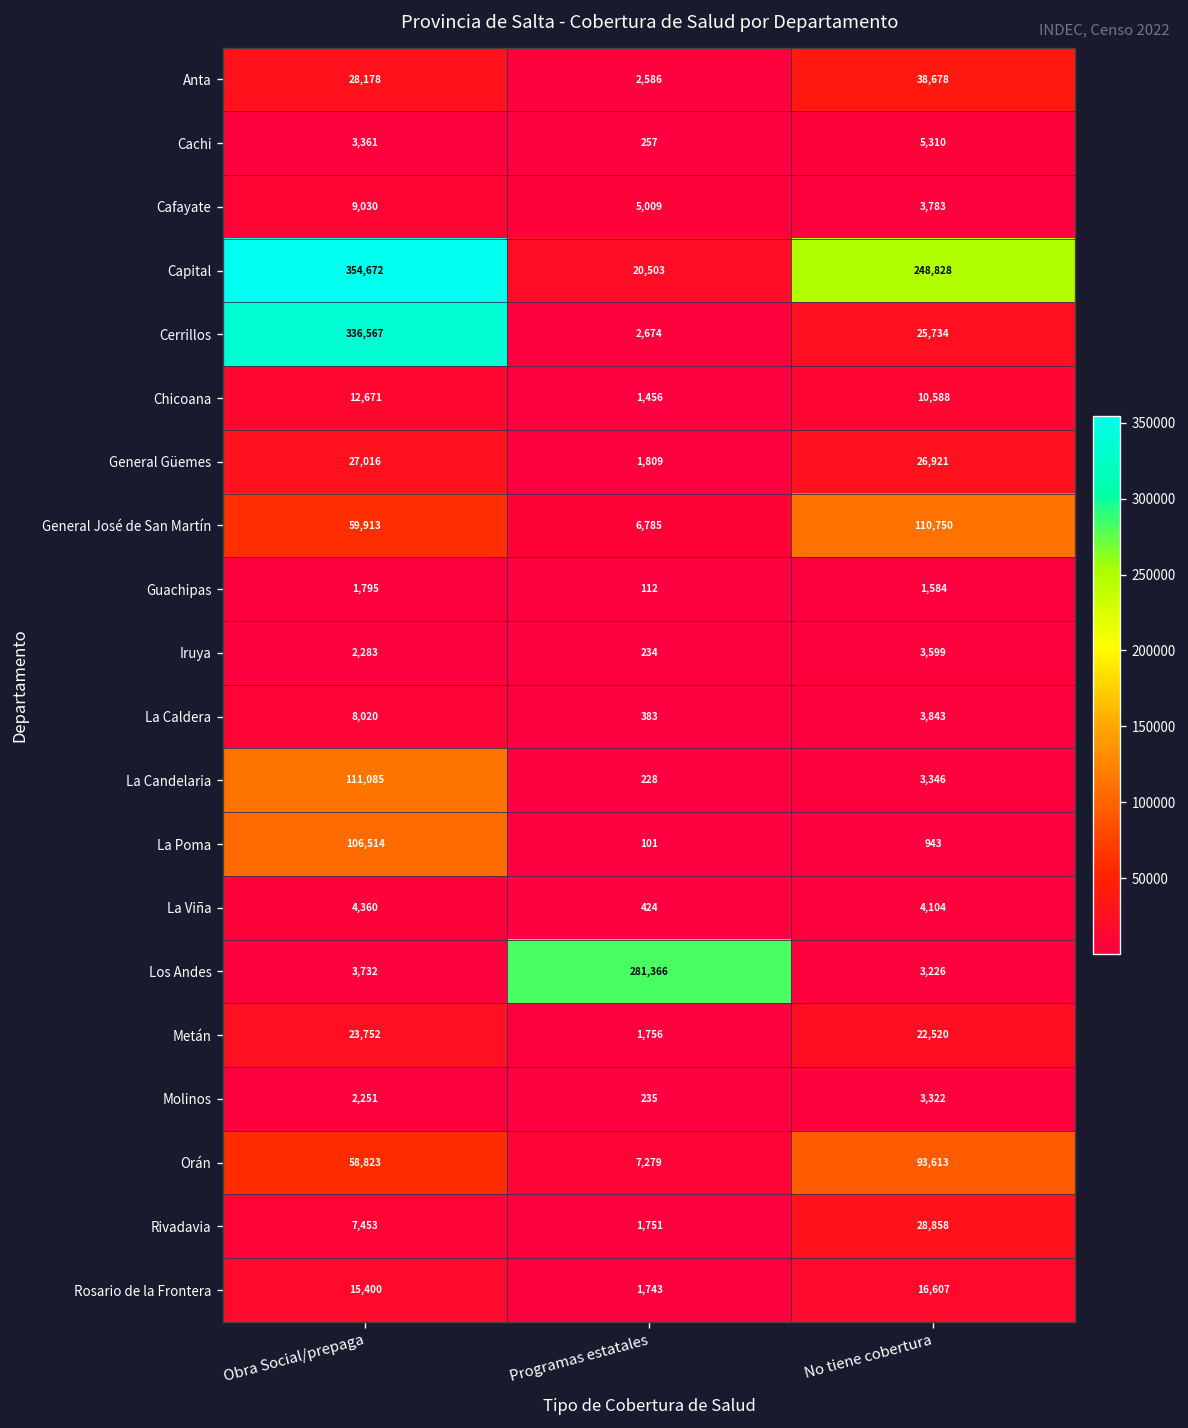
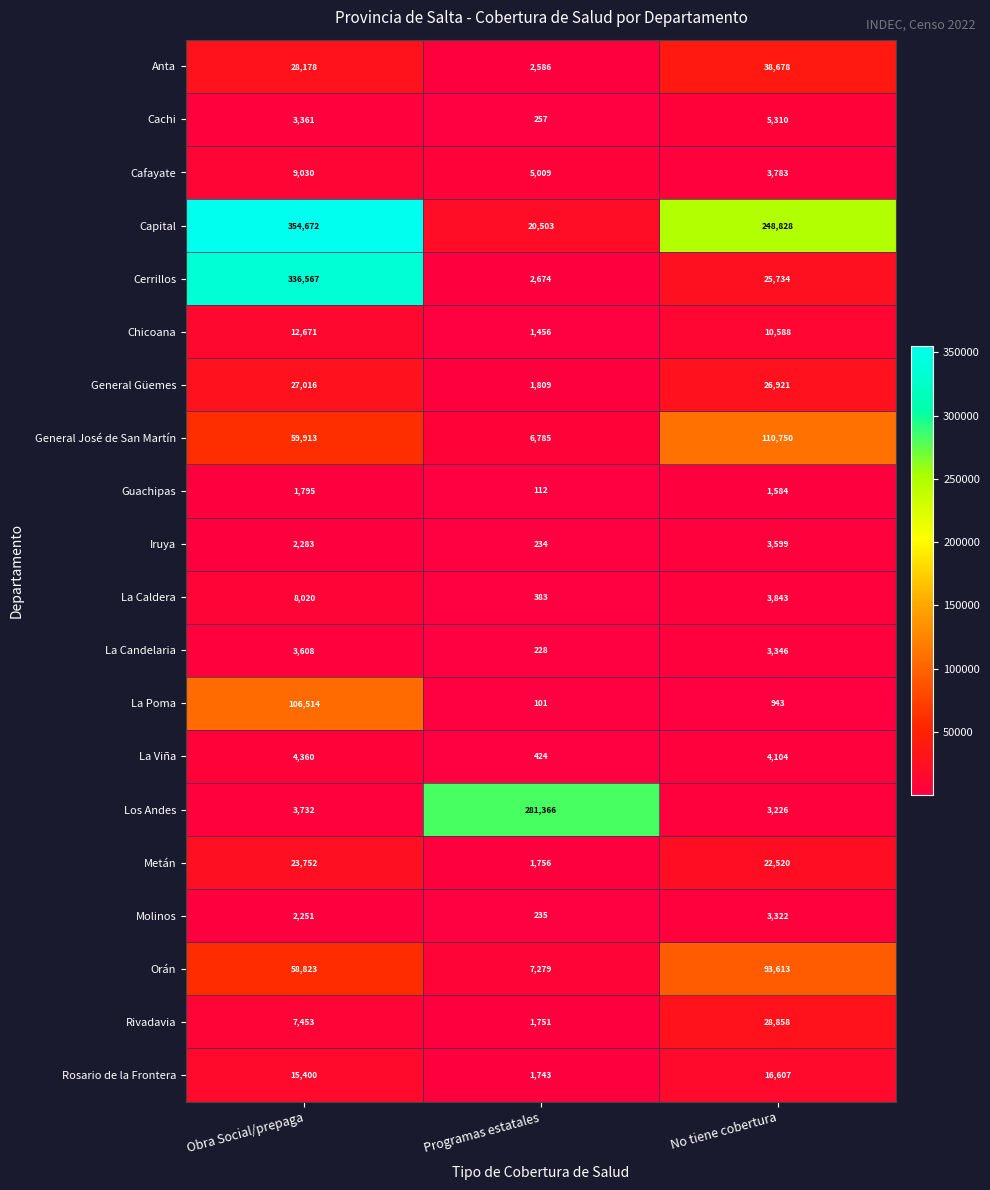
La Candelaria, Obra Social/prepaga: 111,085 -> 3,608
